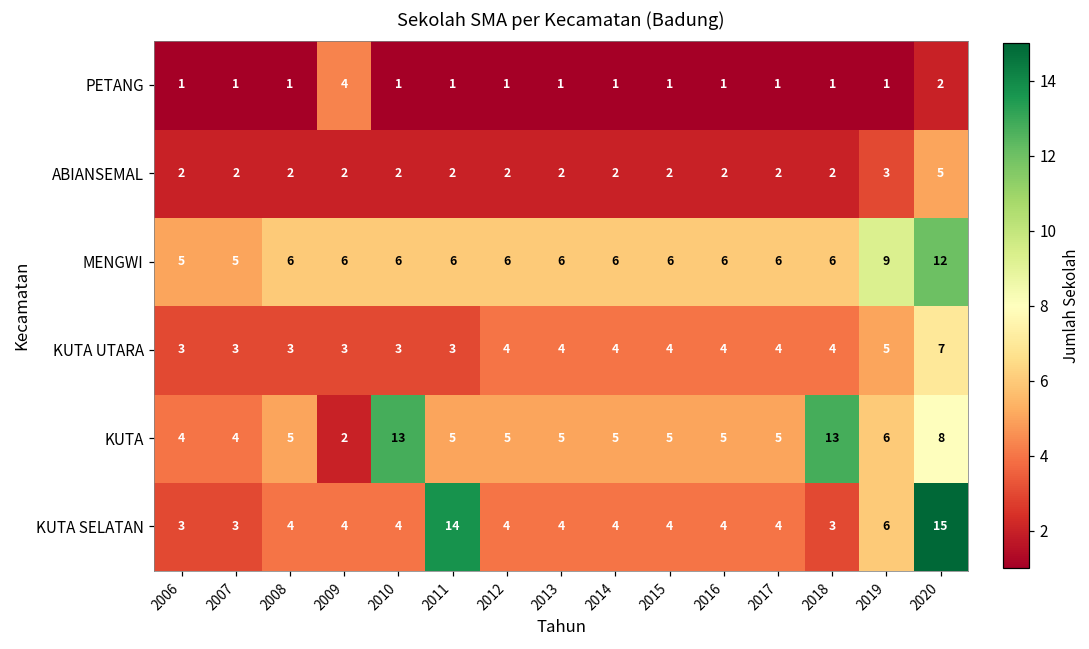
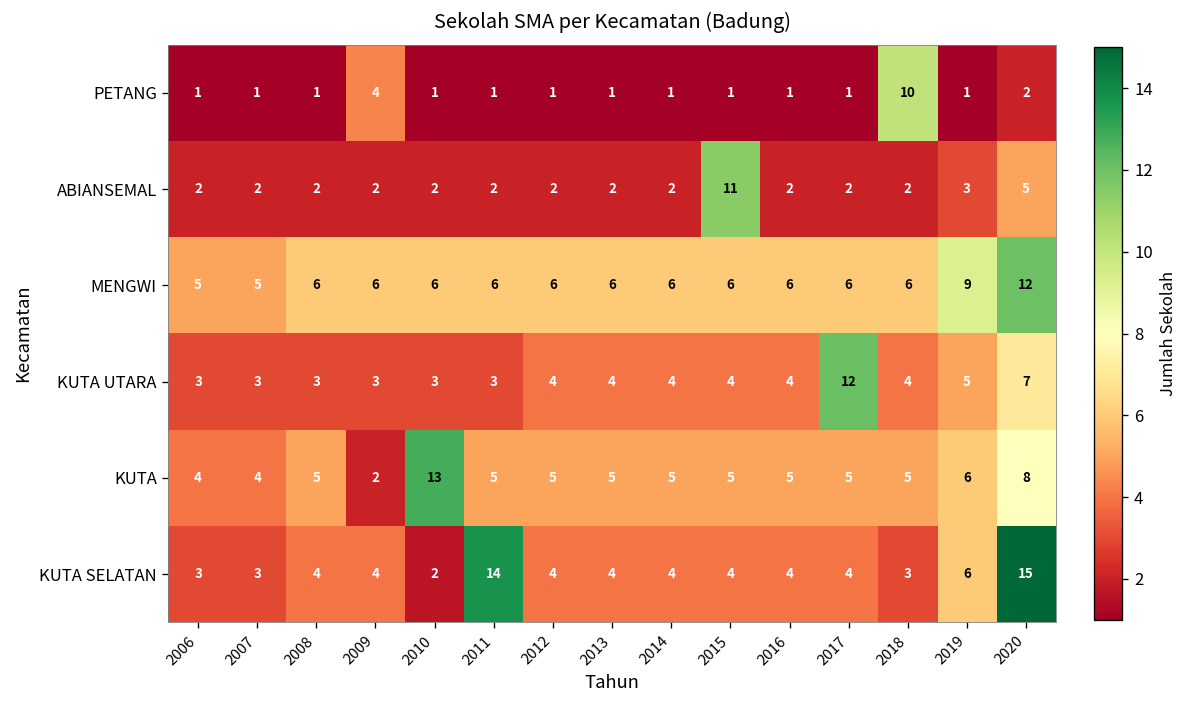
PETANG, 2018: 1 -> 10
ABIANSEMAL, 2015: 2 -> 11
KUTA UTARA, 2017: 4 -> 12
KUTA, 2018: 13 -> 5
KUTA SELATAN, 2010: 4 -> 2
